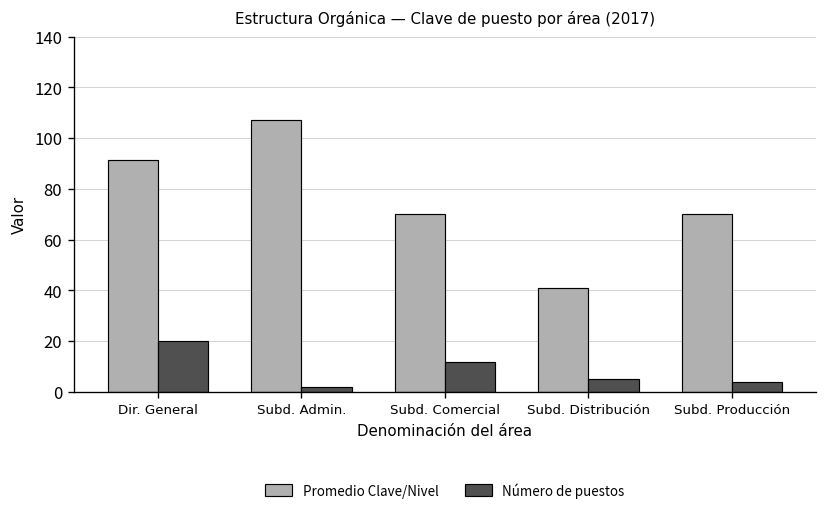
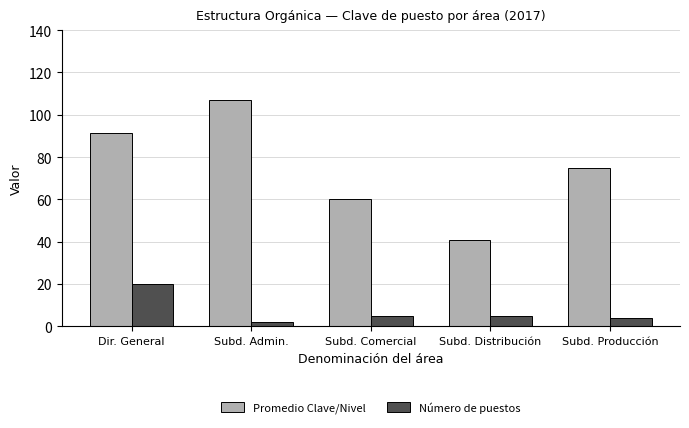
Promedio Clave/Nivel, Subd. Comercial: 70 -> 60
Número de puestos, Subd. Comercial: 12 -> 5
Promedio Clave/Nivel, Subd. Producción: 70 -> 75
